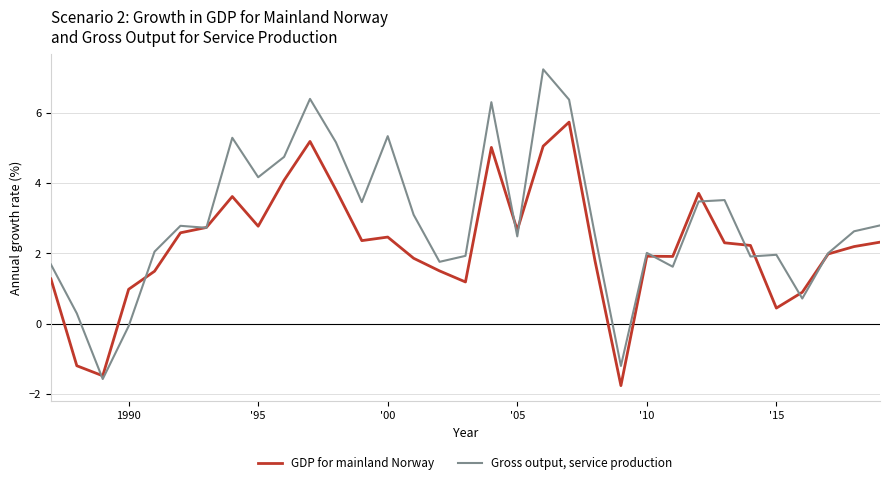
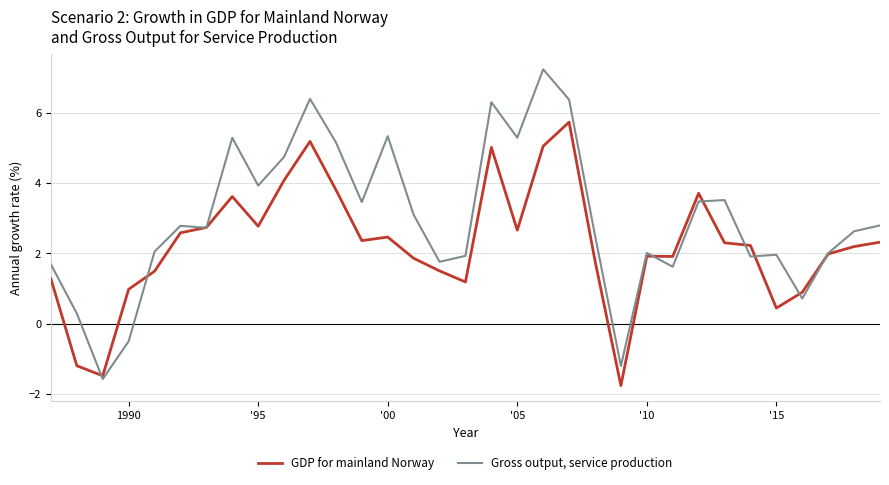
Gross output, service production, 1990: -0.1 -> -0.5
Gross output, service production, '95: 4.2 -> 3.9
Gross output, service production, '05: 2.5 -> 5.3
